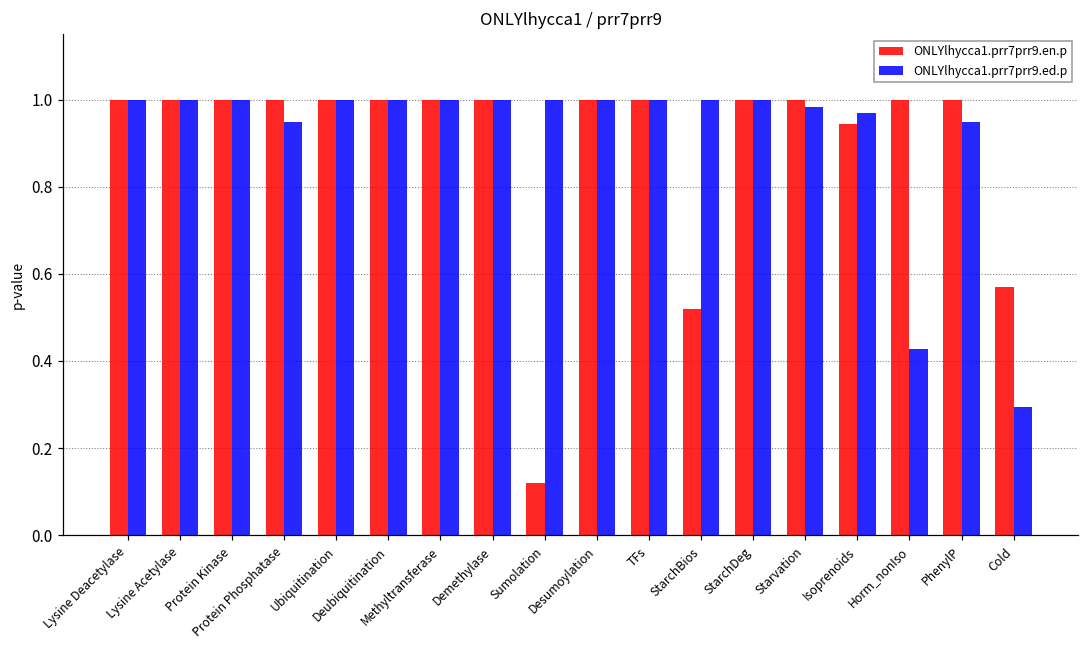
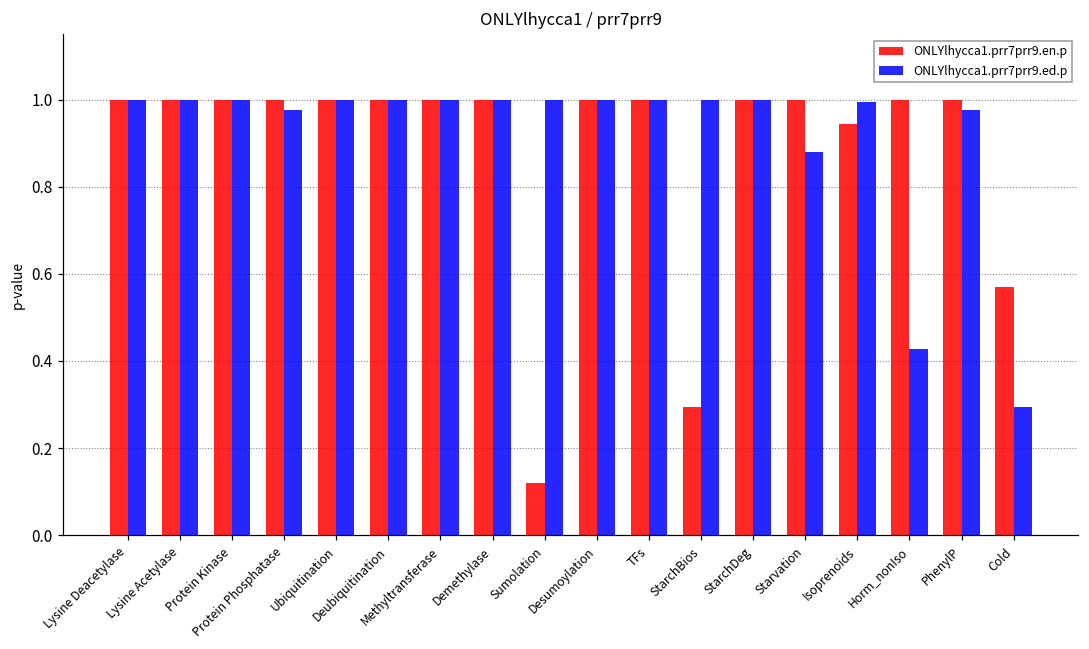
ONLYlhycca1.prr7prr9.ed.p, Protein Phosphatase: 0.95 -> 0.98
ONLYlhycca1.prr7prr9.en.p, StarchBios: 0.52 -> 0.29
ONLYlhycca1.prr7prr9.ed.p, Starvation: 0.98 -> 0.88
ONLYlhycca1.prr7prr9.ed.p, Isoprenoids: 0.97 -> 1.00
ONLYlhycca1.prr7prr9.ed.p, PhenylP: 0.95 -> 0.98
